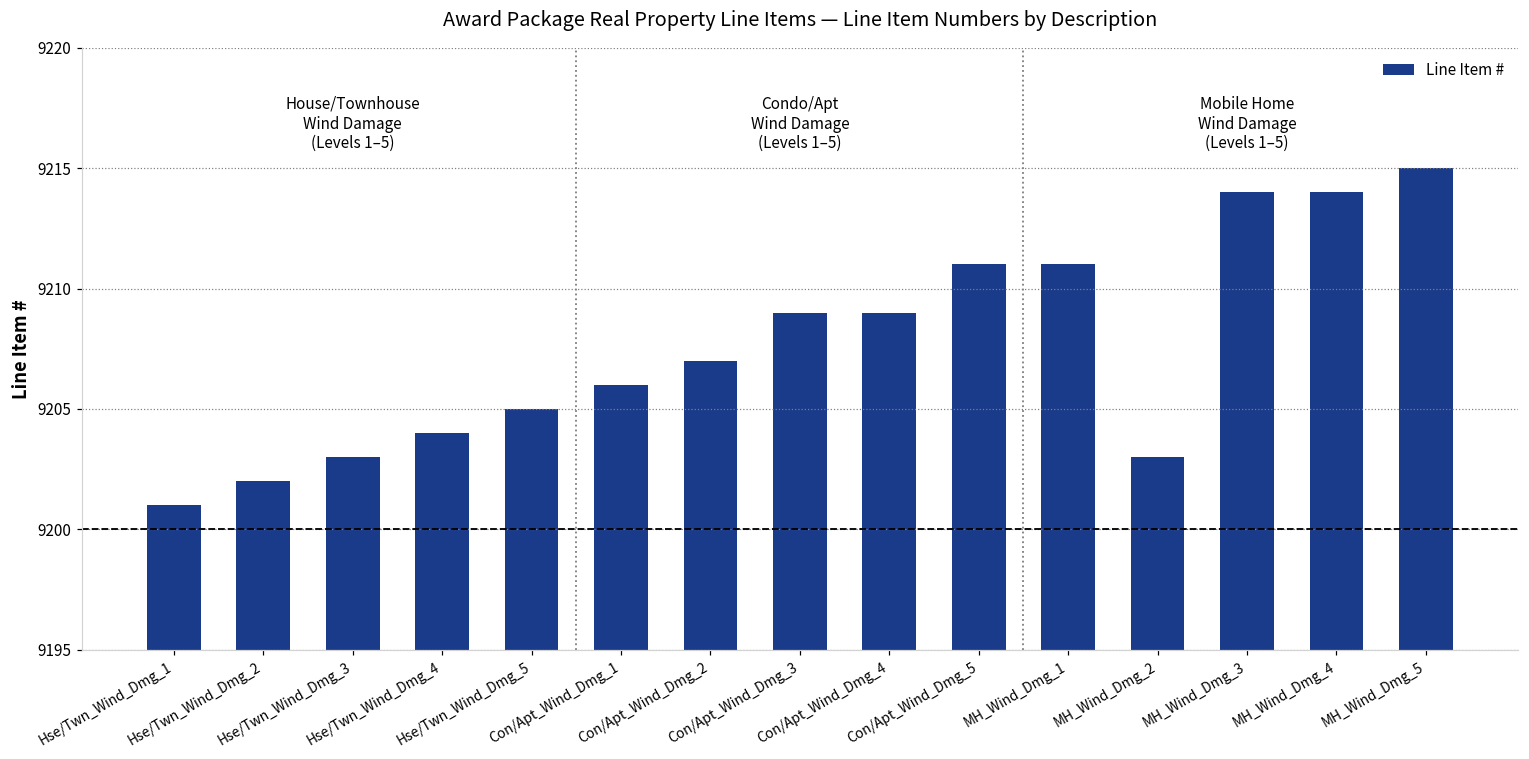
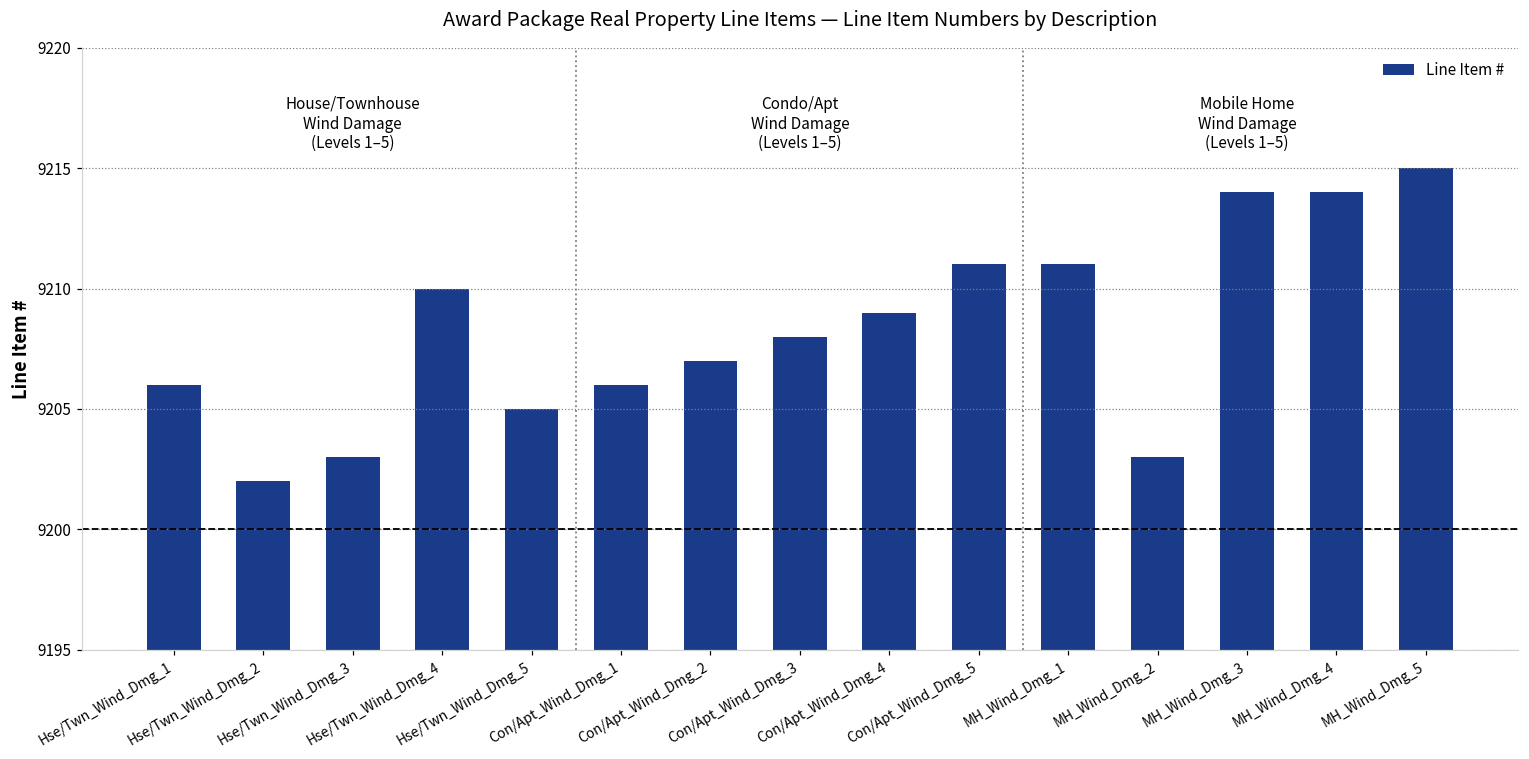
Hse/Twn_Wind_Dmg_1: 9201 -> 9206
Hse/Twn_Wind_Dmg_4: 9204 -> 9210
Con/Apt_Wind_Dmg_3: 9209 -> 9208
